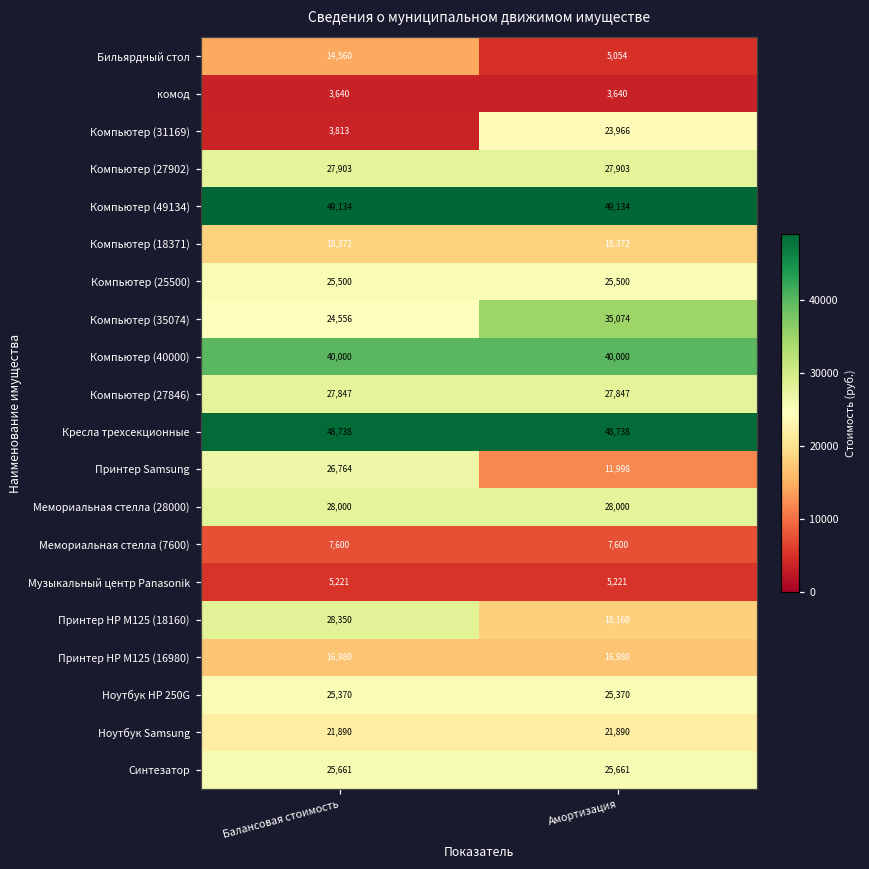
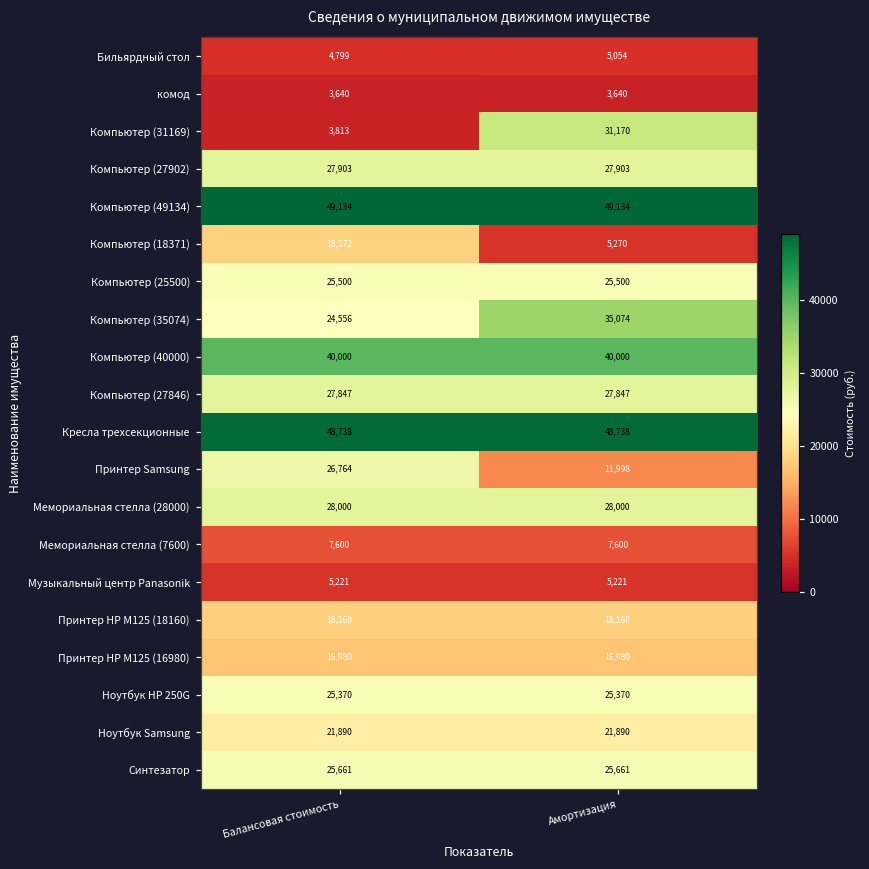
Бильярдный стол, Балансовая стоимость: 14,560 -> 4,799
Компьютер (31169), Амортизация: 23,966 -> 31,170
Компьютер (18371), Амортизация: 18,372 -> 5,270
Принтер HP M125 (18160), Балансовая стоимость: 28,350 -> 18,160
